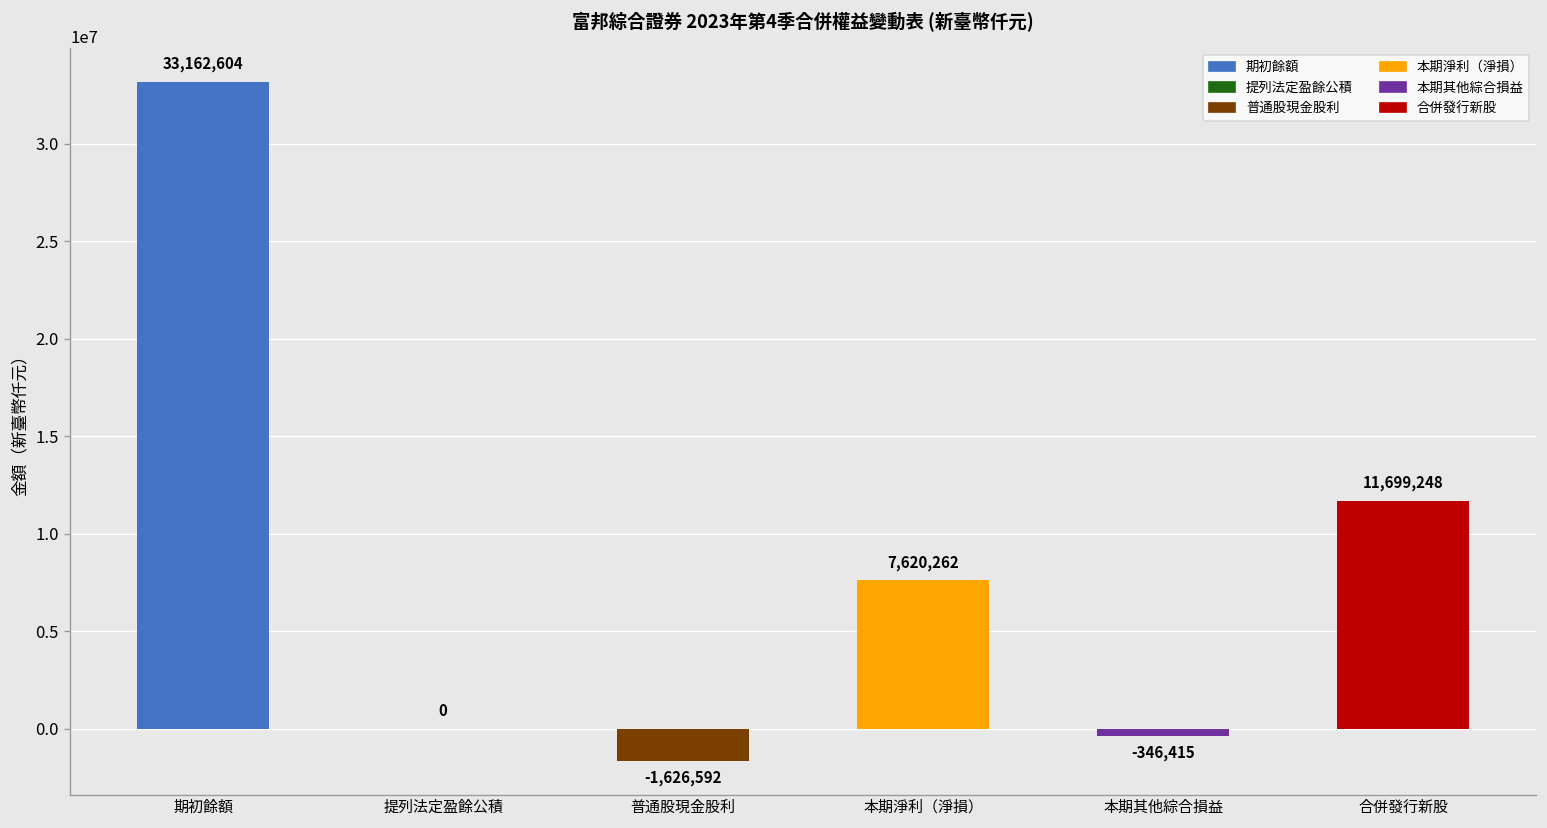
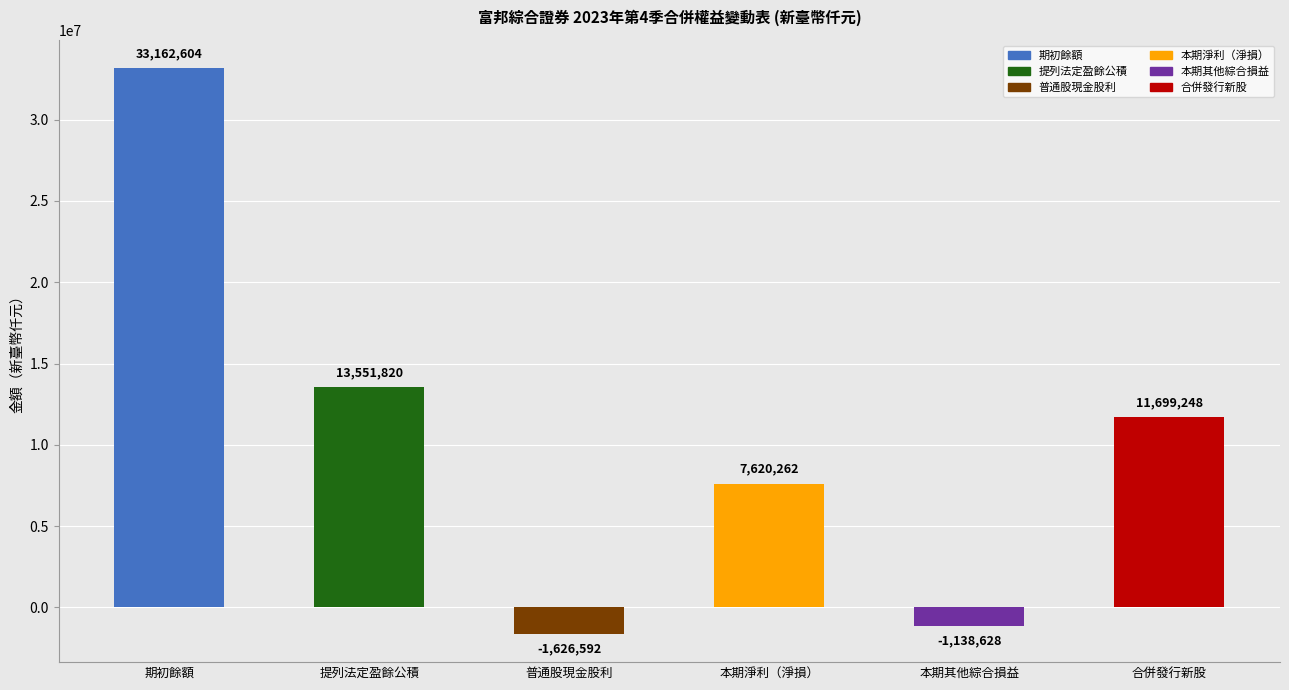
提列法定盈餘公積: 0 -> 13,551,820
本期其他綜合損益: -346,415 -> -1,138,628
